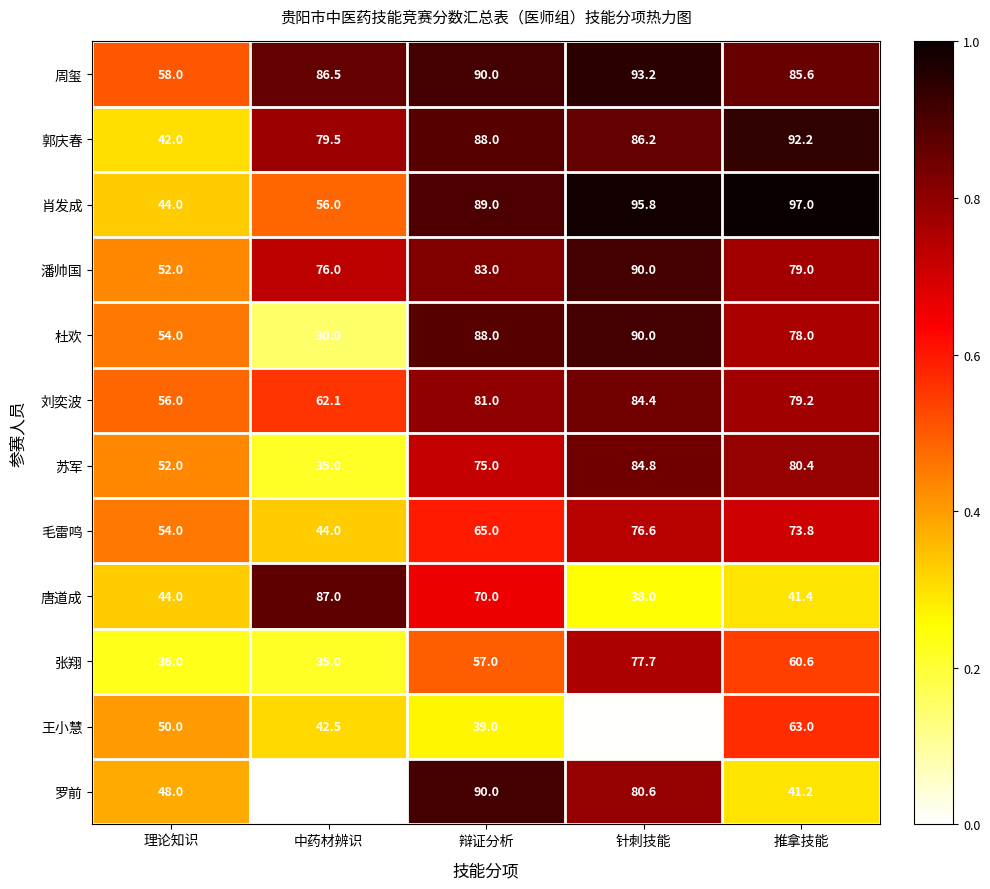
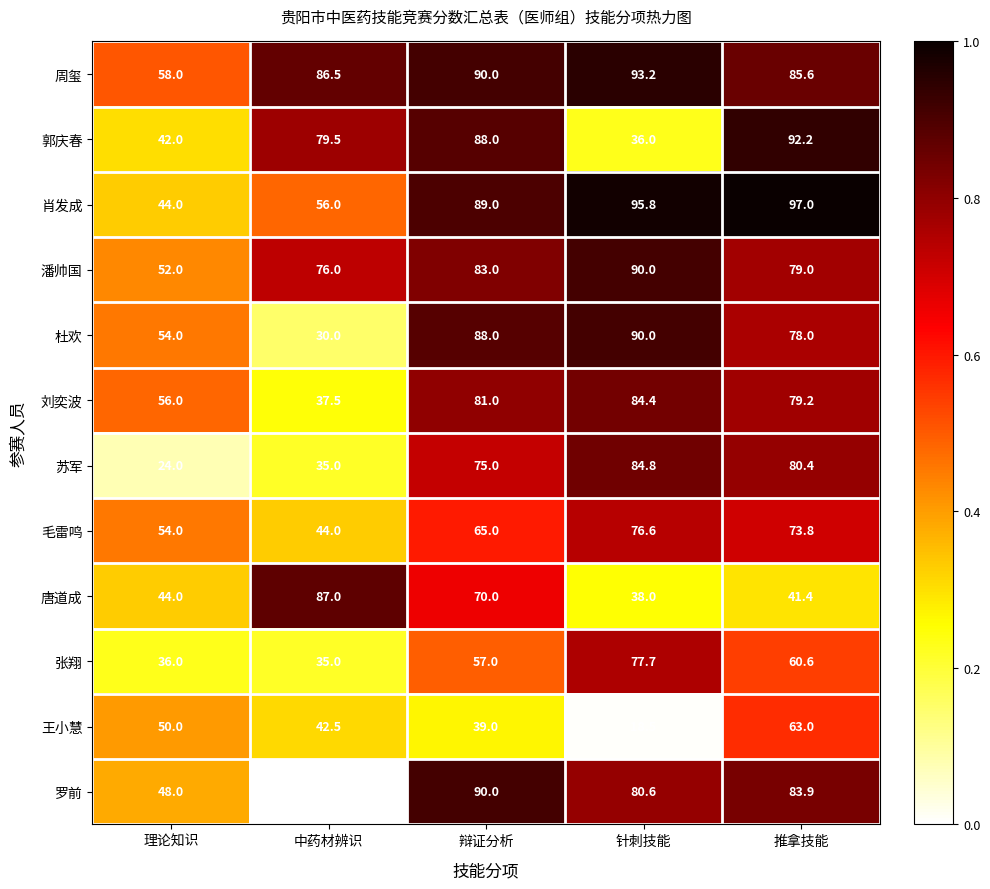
郭庆春, 针刺技能: 86.2 -> 36.0
刘奕波, 中药材辨识: 62.1 -> 37.5
苏军, 理论知识: 52.0 -> 24.0
罗前, 推拿技能: 41.2 -> 83.9
